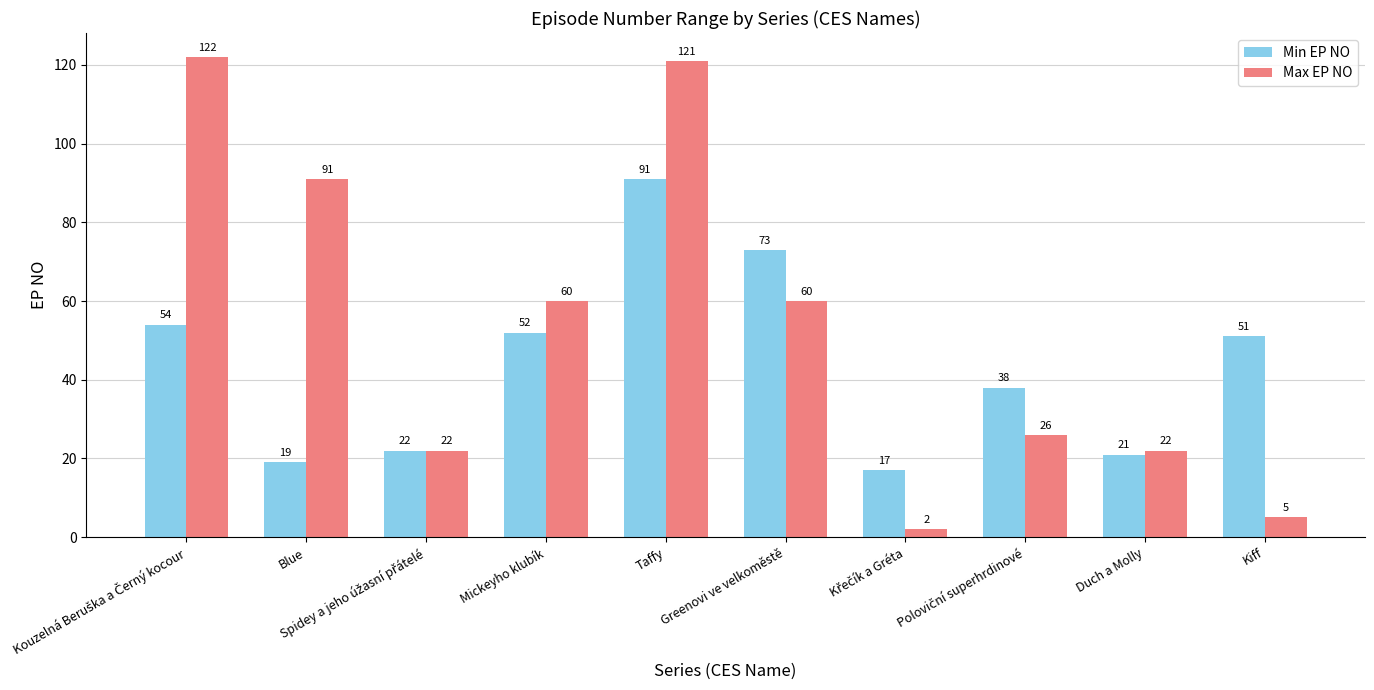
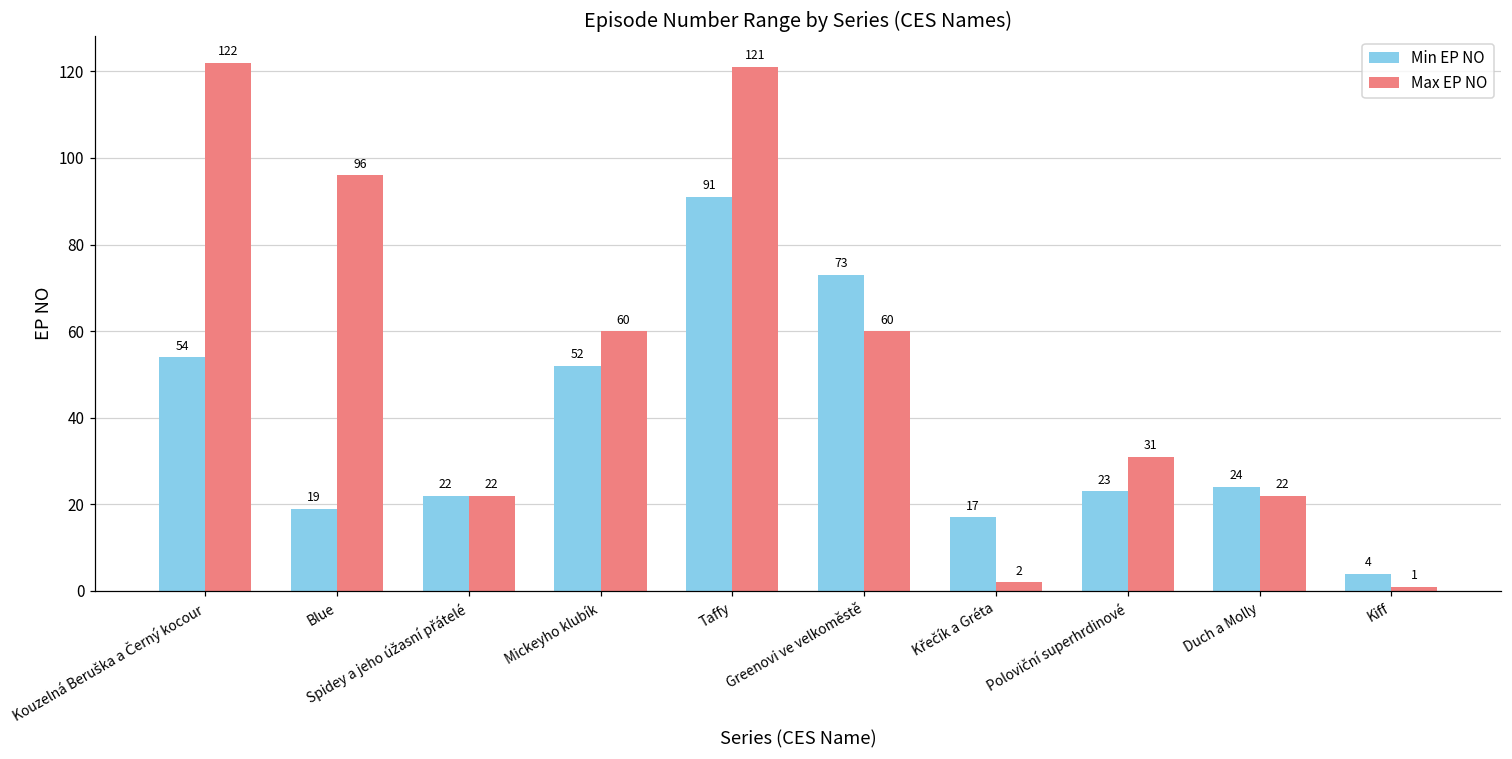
Max EP NO, Blue: 91 -> 96
Min EP NO, Poloviční superhrdinové: 38 -> 23
Max EP NO, Poloviční superhrdinové: 26 -> 31
Min EP NO, Duch a Molly: 21 -> 24
Min EP NO, Kiff: 51 -> 4
Max EP NO, Kiff: 5 -> 1
